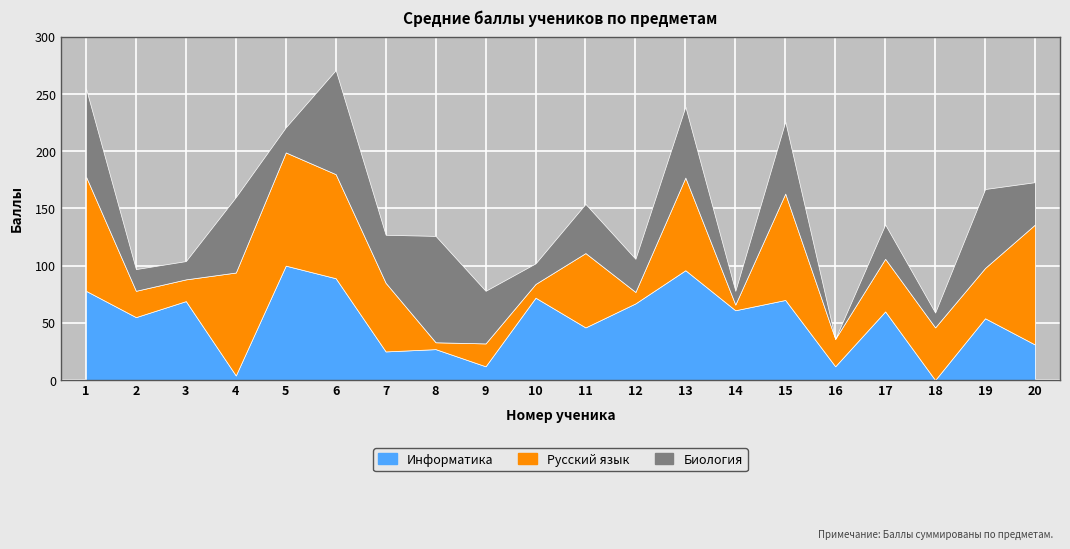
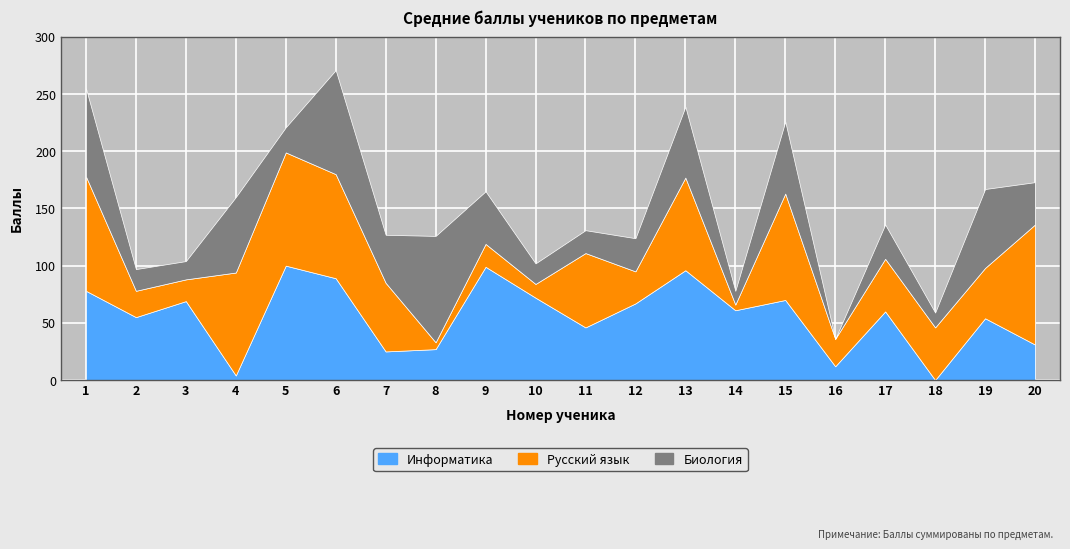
Информатика, 9: 12 -> 99
Биология, 11: 43 -> 20
Русский язык, 12: 10 -> 28
